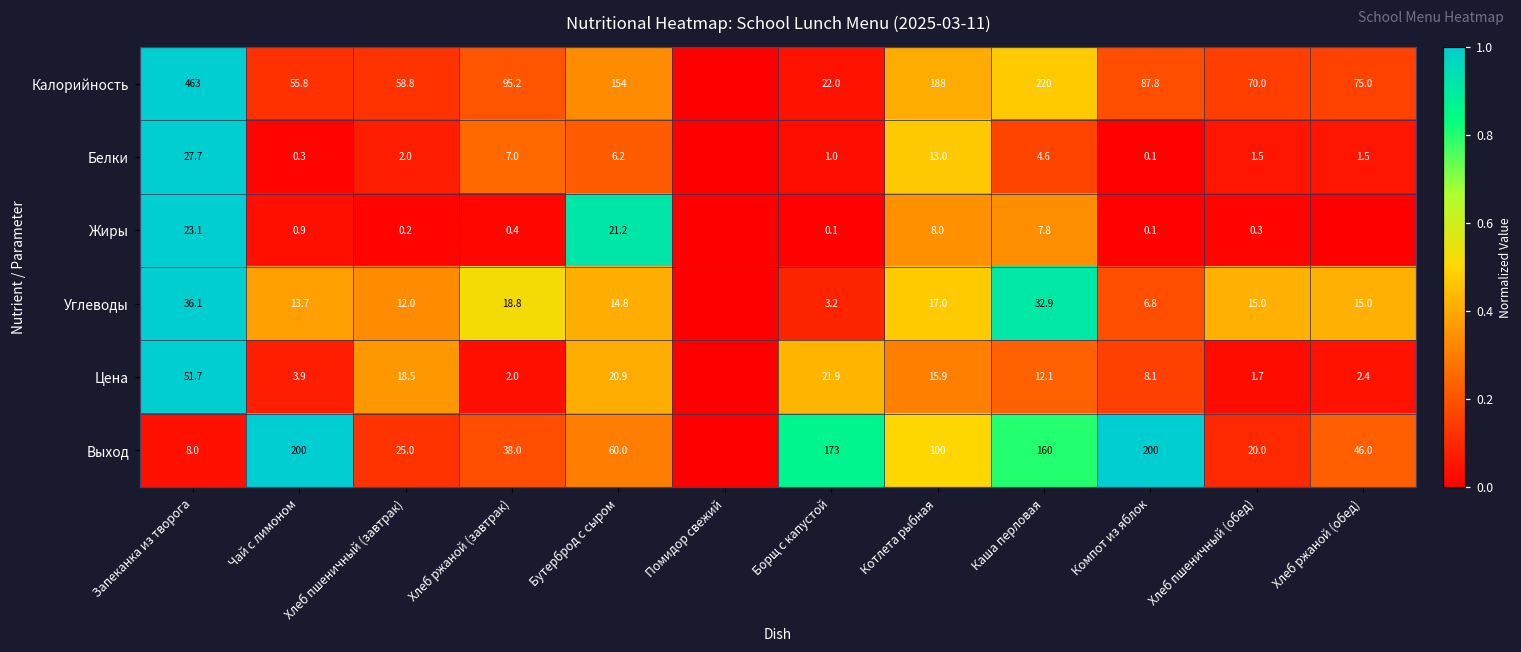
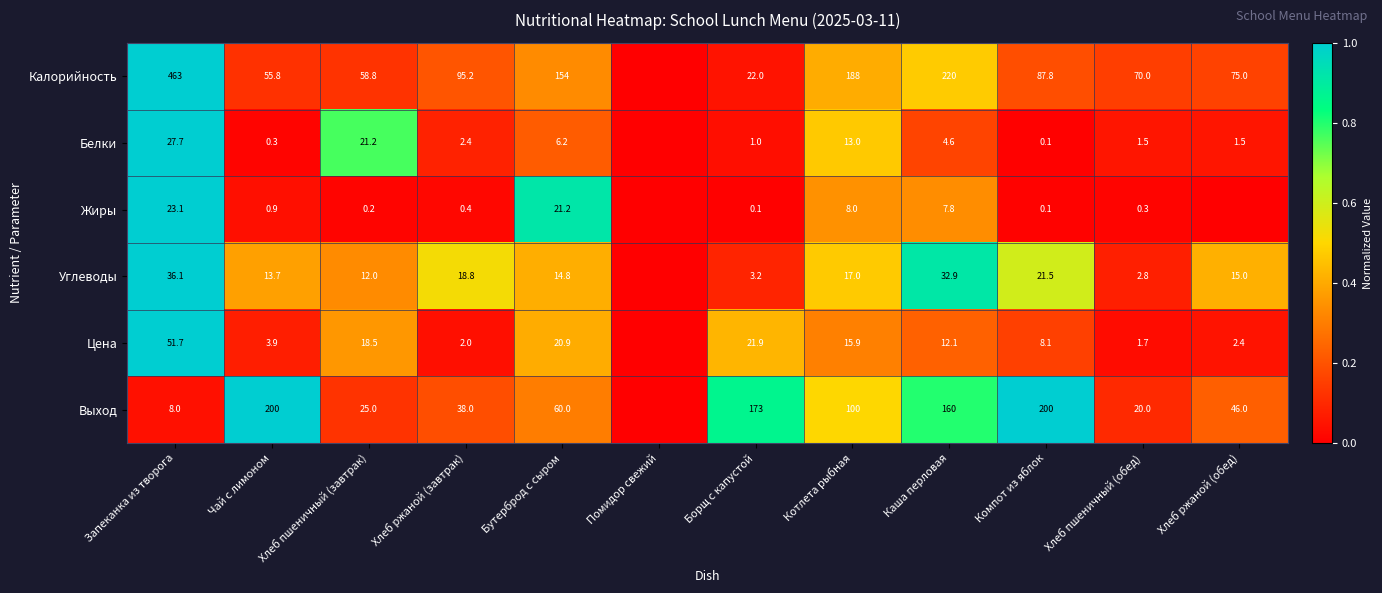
Белки, Хлеб пшеничный (завтрак): 2.0 -> 21.2
Белки, Хлеб ржаной (завтрак): 7.0 -> 2.4
Углеводы, Компот из яблок: 6.8 -> 21.5
Углеводы, Хлеб пшеничный (обед): 15.0 -> 2.8
